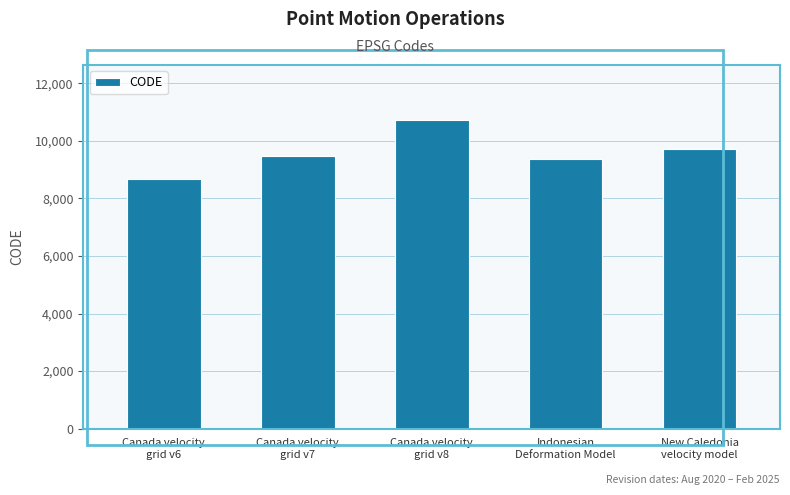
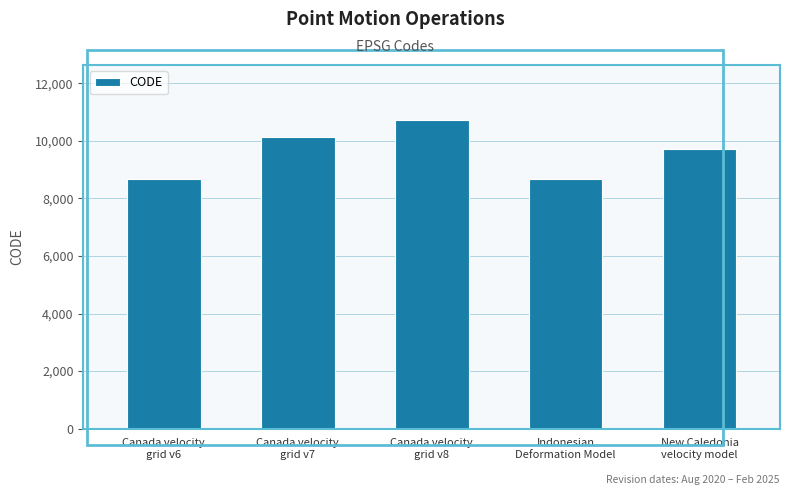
Canada velocity grid v7: 9,500 -> 10,100
Indonesian Deformation Model: 9,400 -> 8,700
